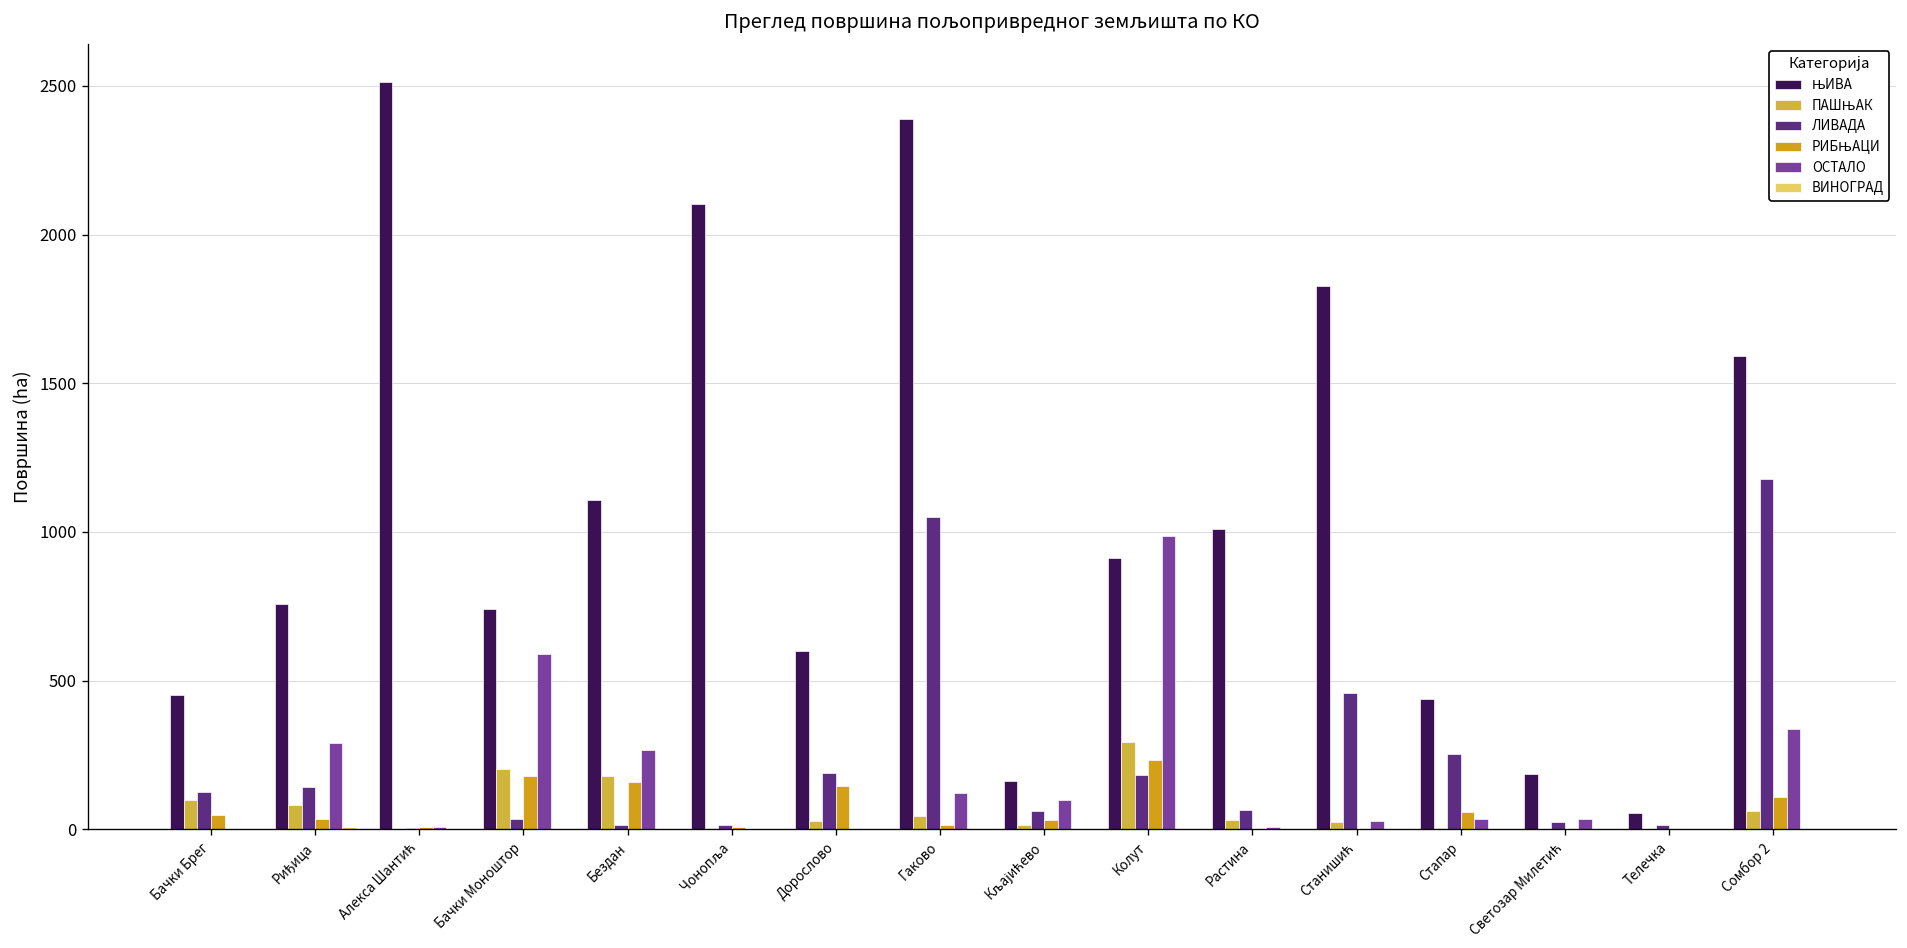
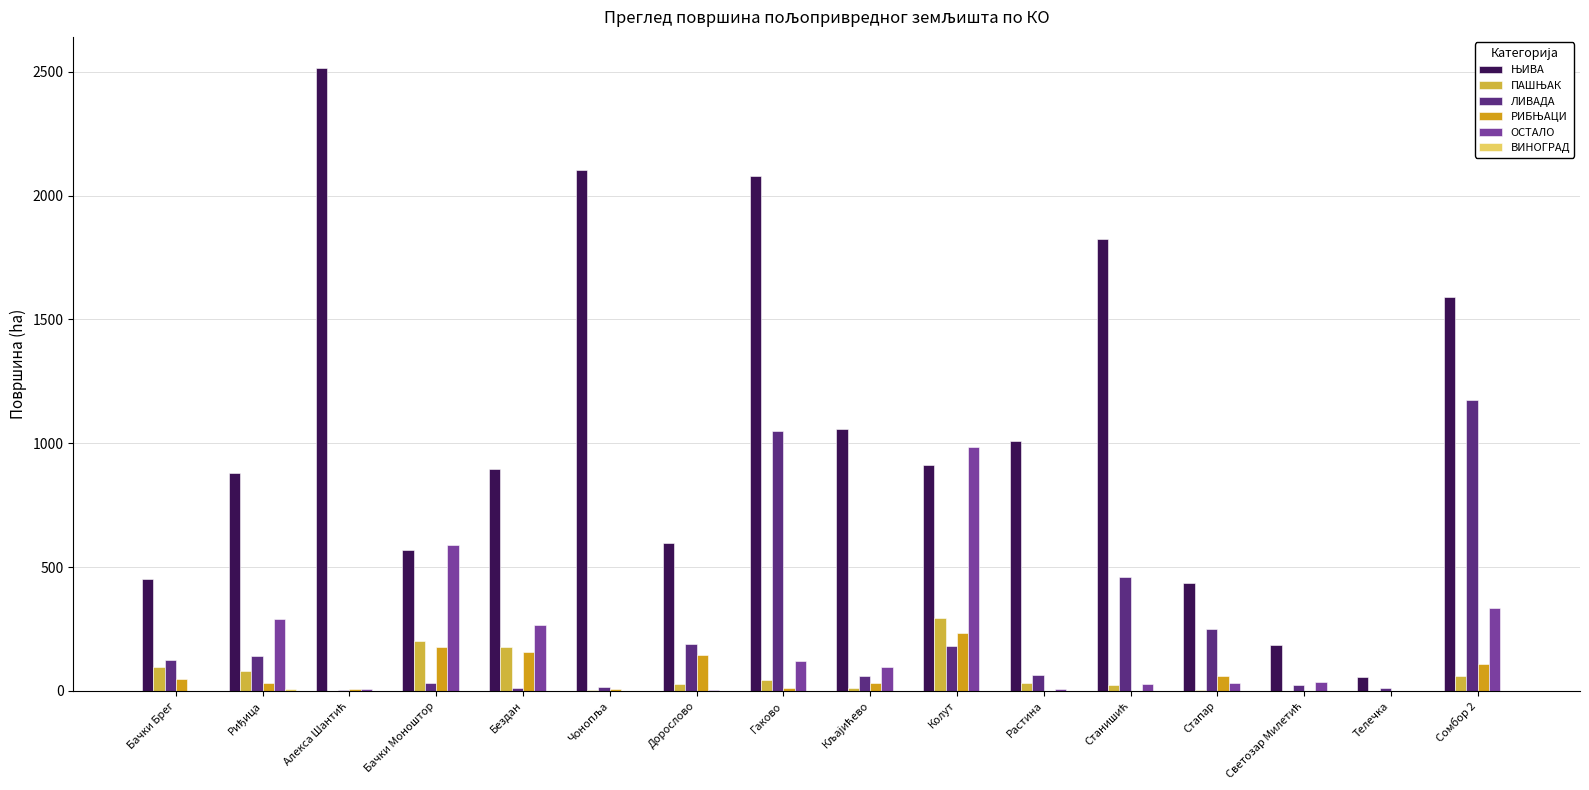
ЊИВА, Риђица: 760 -> 880
ЊИВА, Бачки Моноштор: 740 -> 570
ЊИВА, Бездан: 1110 -> 900
ЊИВА, Гаково: 2390 -> 2080
ЊИВА, Кљајићево: 160 -> 1060
